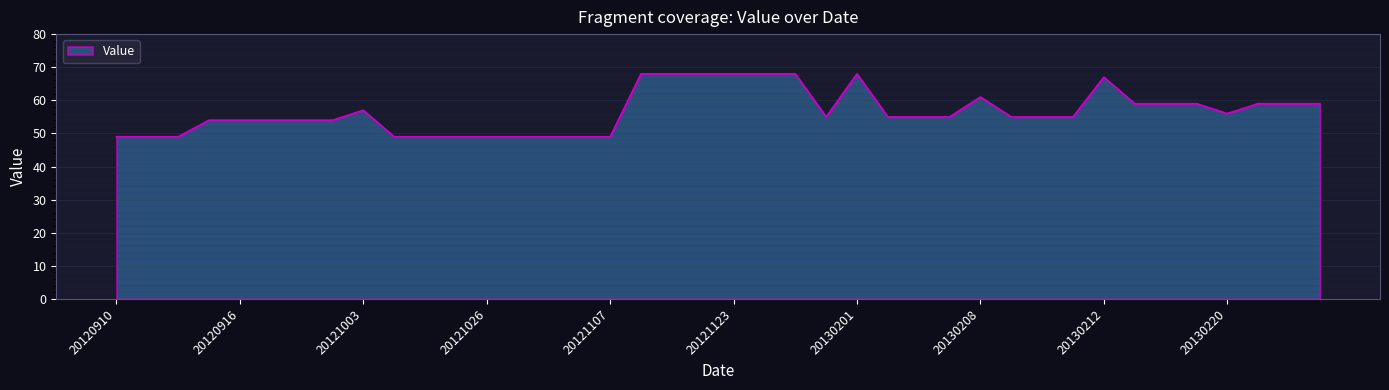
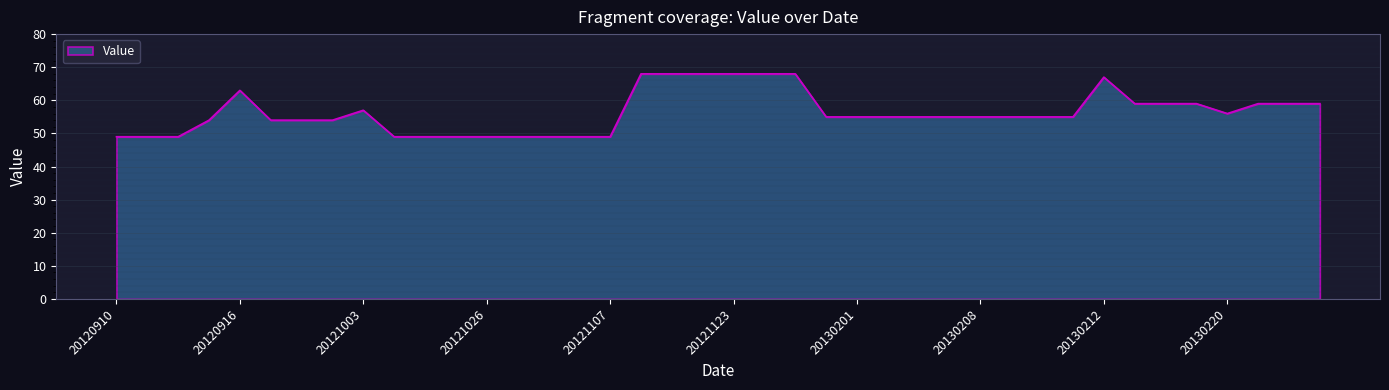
20120916: 54 -> 63
20130201: 68 -> 55
20130208: 61 -> 55
